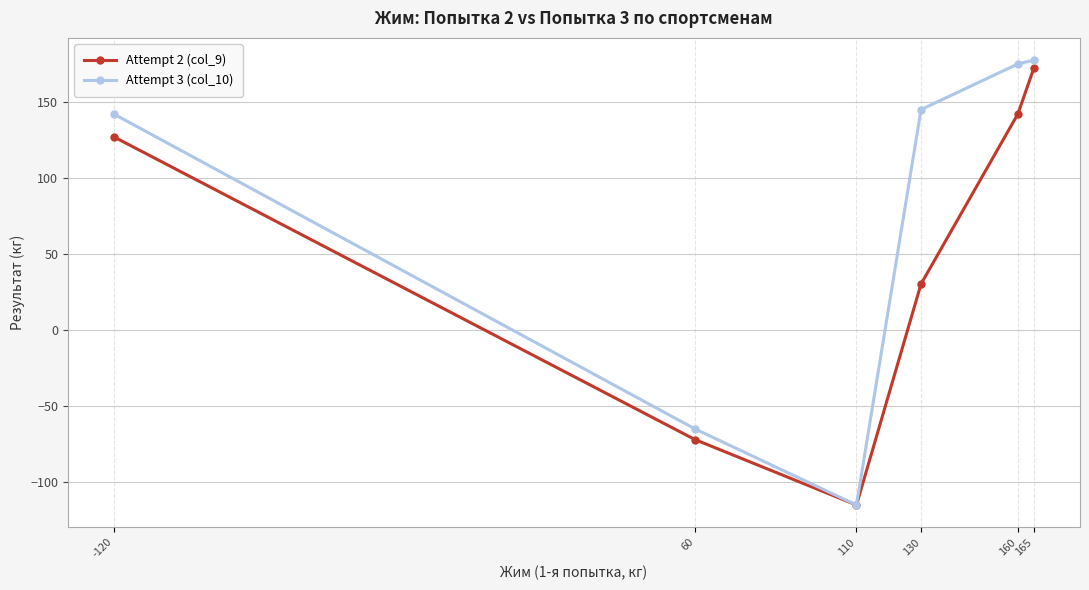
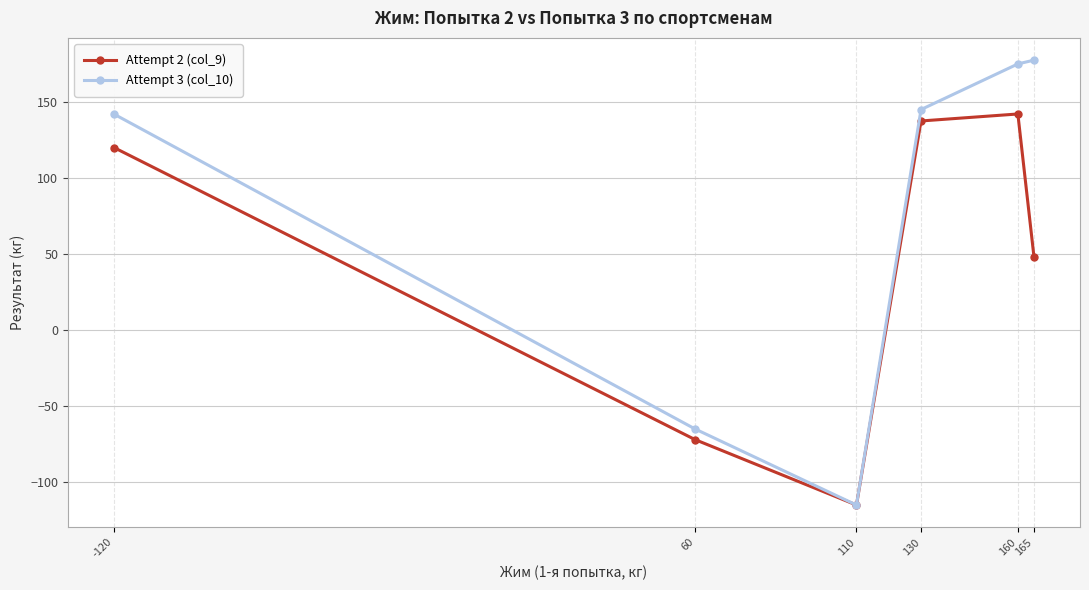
Attempt 2 (col_9), -120: 127 -> 120
Attempt 2 (col_9), 130: 30 -> 138
Attempt 2 (col_9), 165: 173 -> 48
